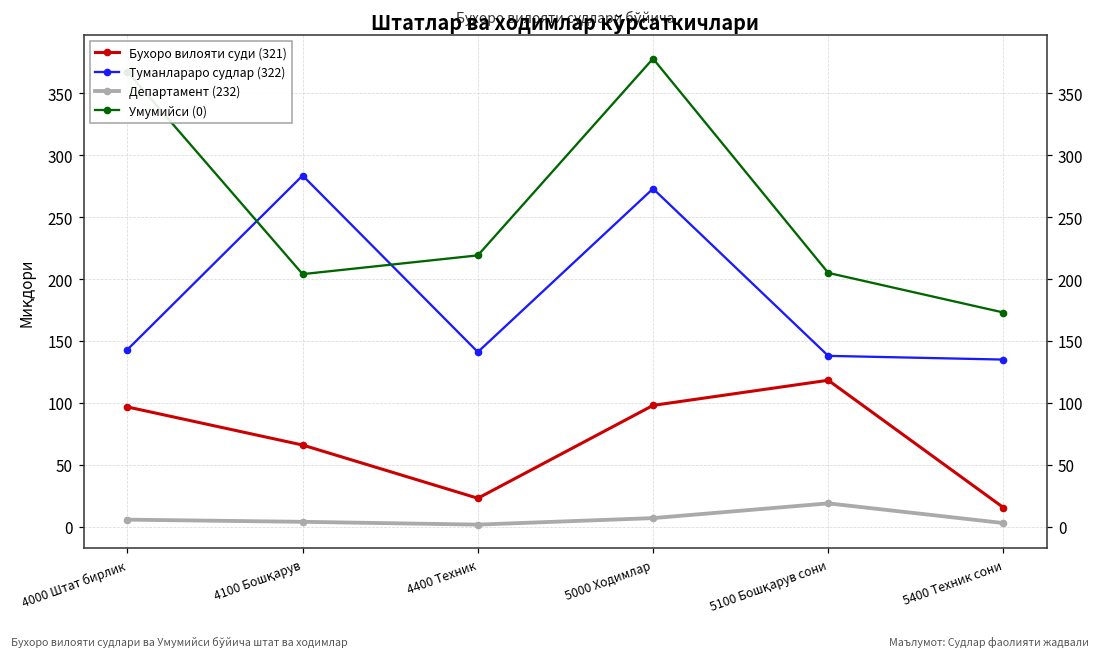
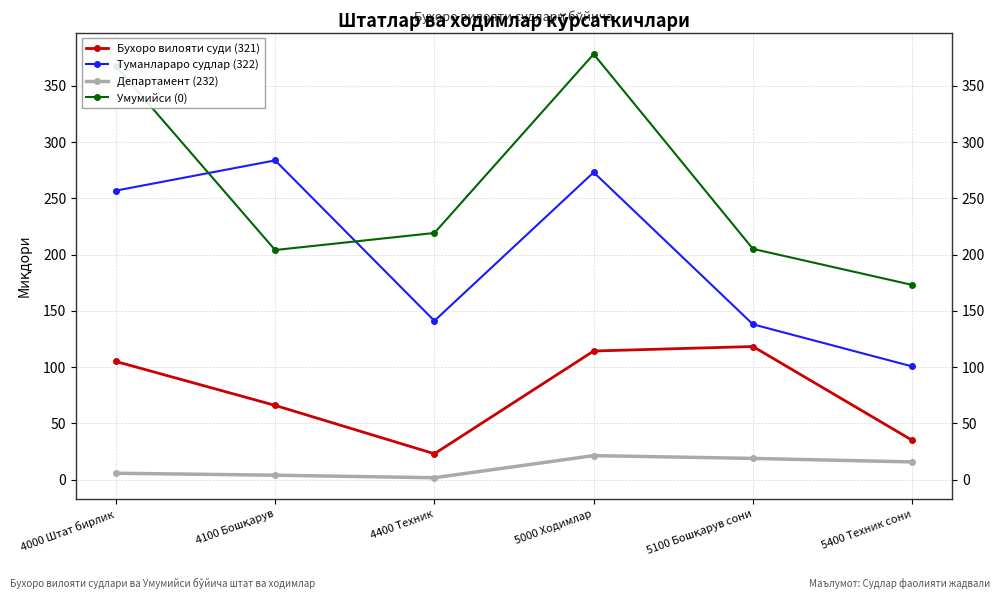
Бухоро вилояти суди (321), 4000 Штат бирлик: 97 -> 105
Туманлараро судлар (322), 4000 Штат бирлик: 143 -> 257
Бухоро вилояти суди (321), 5000 Ходимлар: 98 -> 114
Департамент (232), 5000 Ходимлар: 7 -> 21
Бухоро вилояти суди (321), 5400 Техник сони: 16 -> 35
Туманлараро судлар (322), 5400 Техник сони: 135 -> 101
Департамент (232), 5400 Техник сони: 3 -> 16
